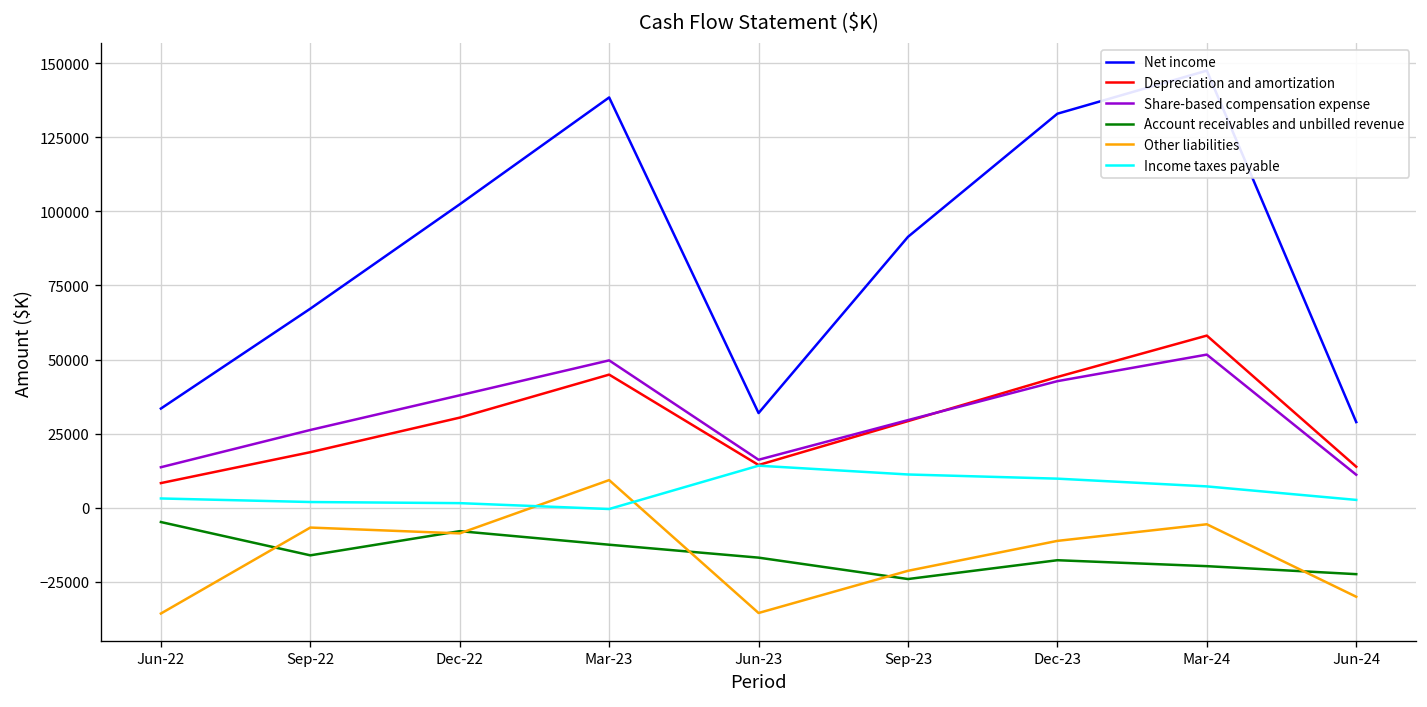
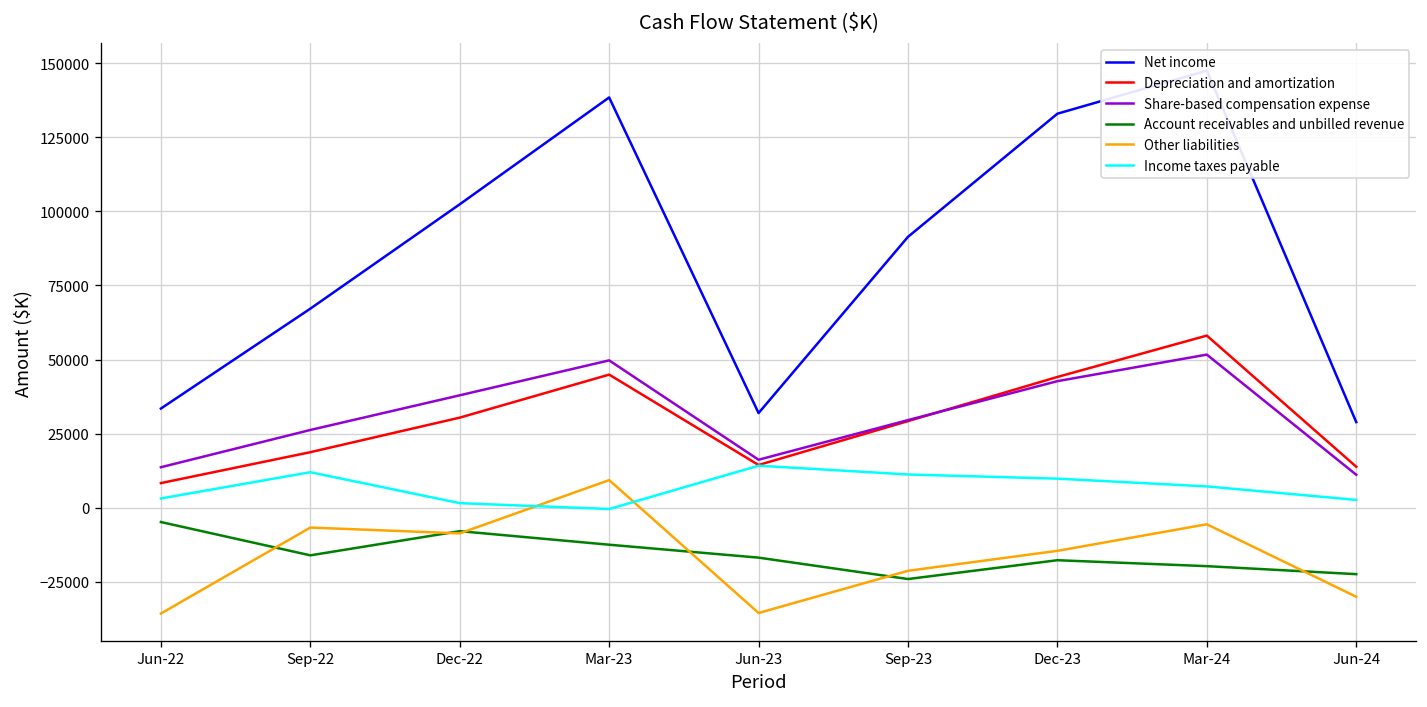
Income taxes payable, Sep-22: 2000 -> 12000
Other liabilities, Dec-23: -11000 -> -15000
